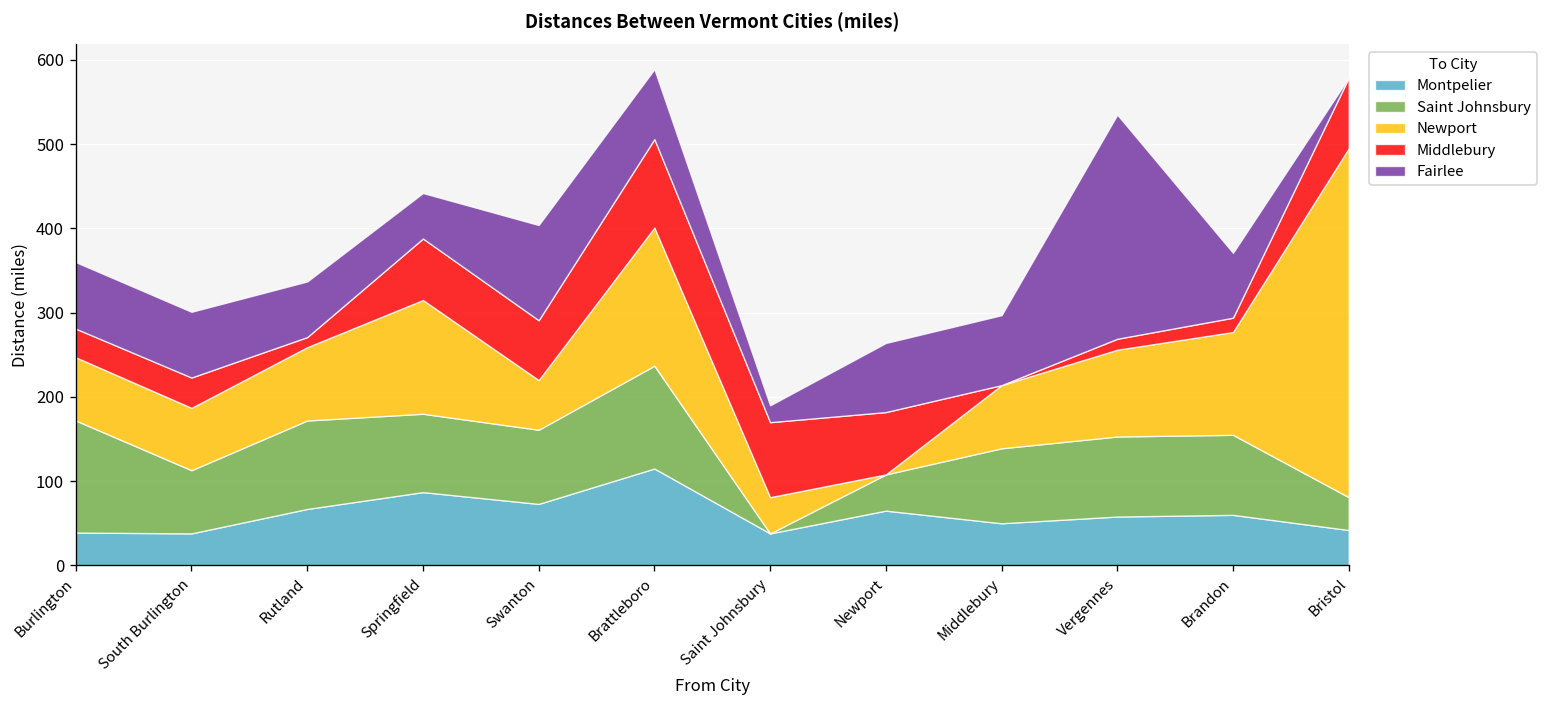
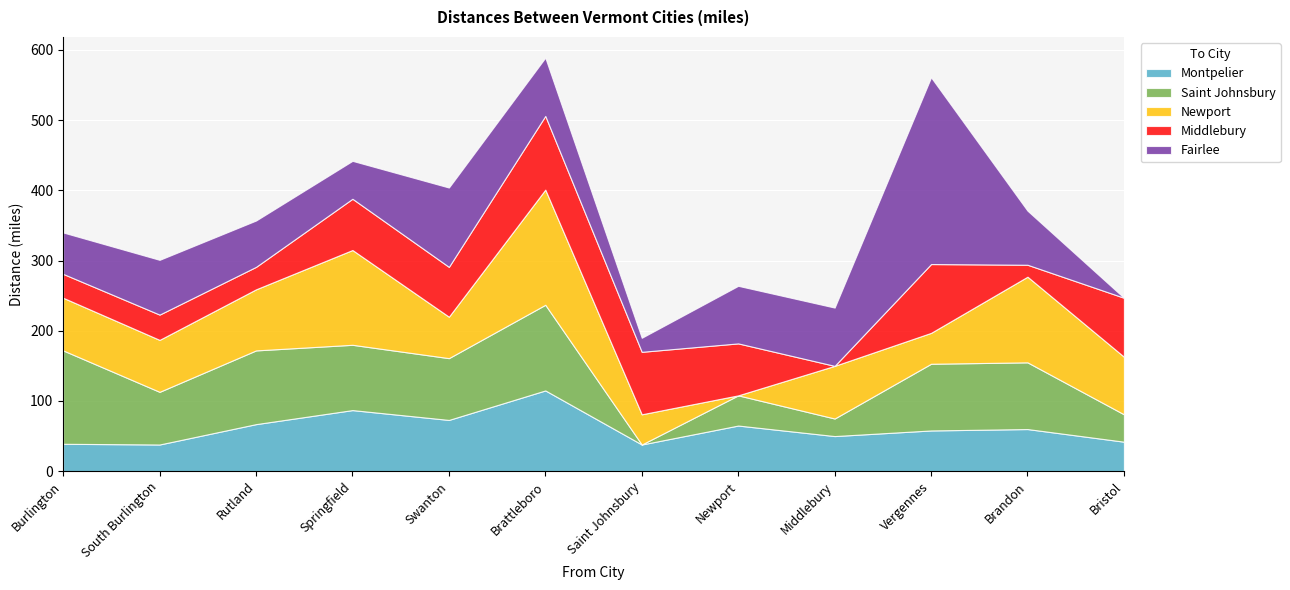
Fairlee, Burlington: 80 -> 60
Middlebury, Rutland: 10 -> 30
Saint Johnsbury, Middlebury: 90 -> 30
Newport, Vergennes: 100 -> 40
Middlebury, Vergennes: 10 -> 100
Newport, Bristol: 410 -> 80
